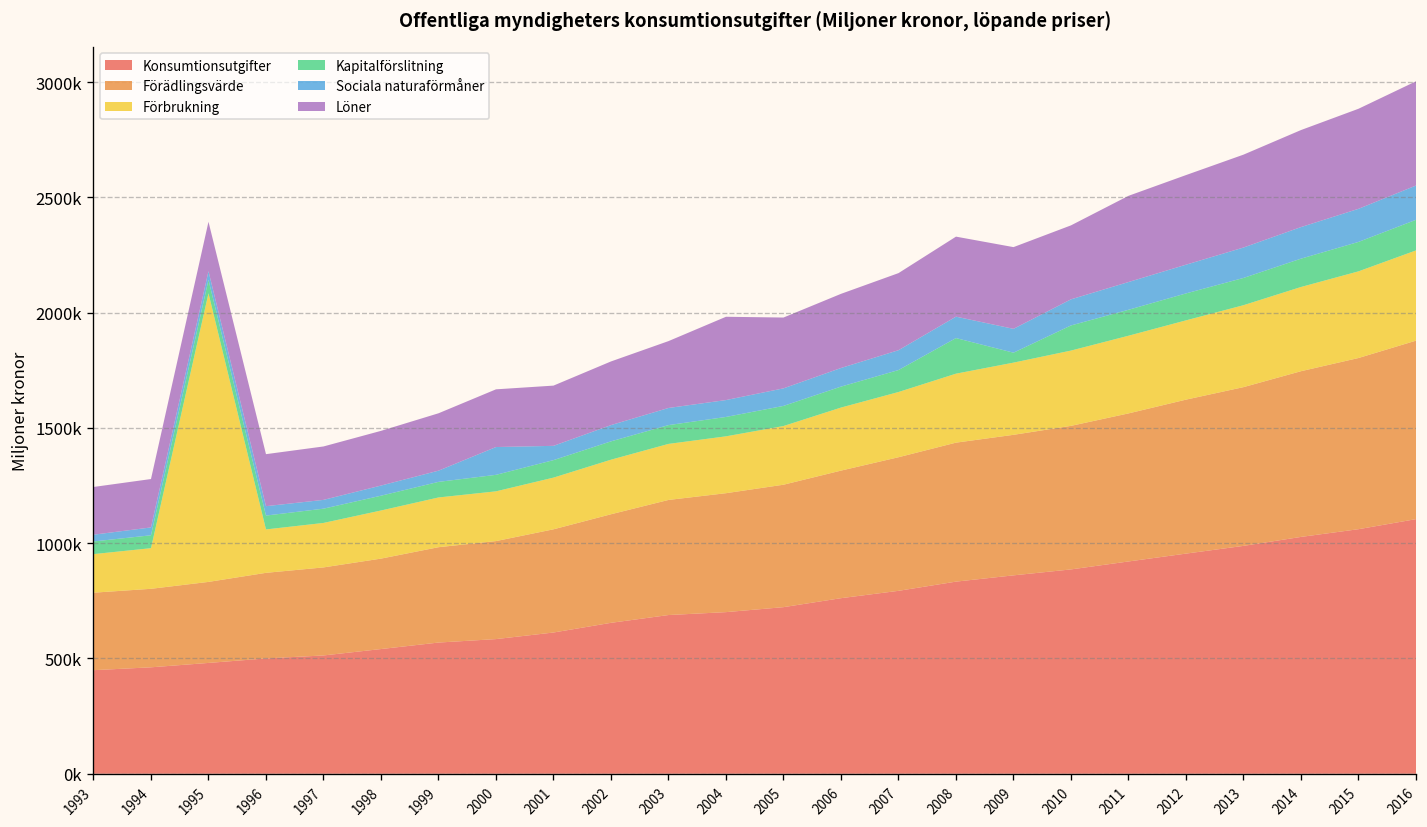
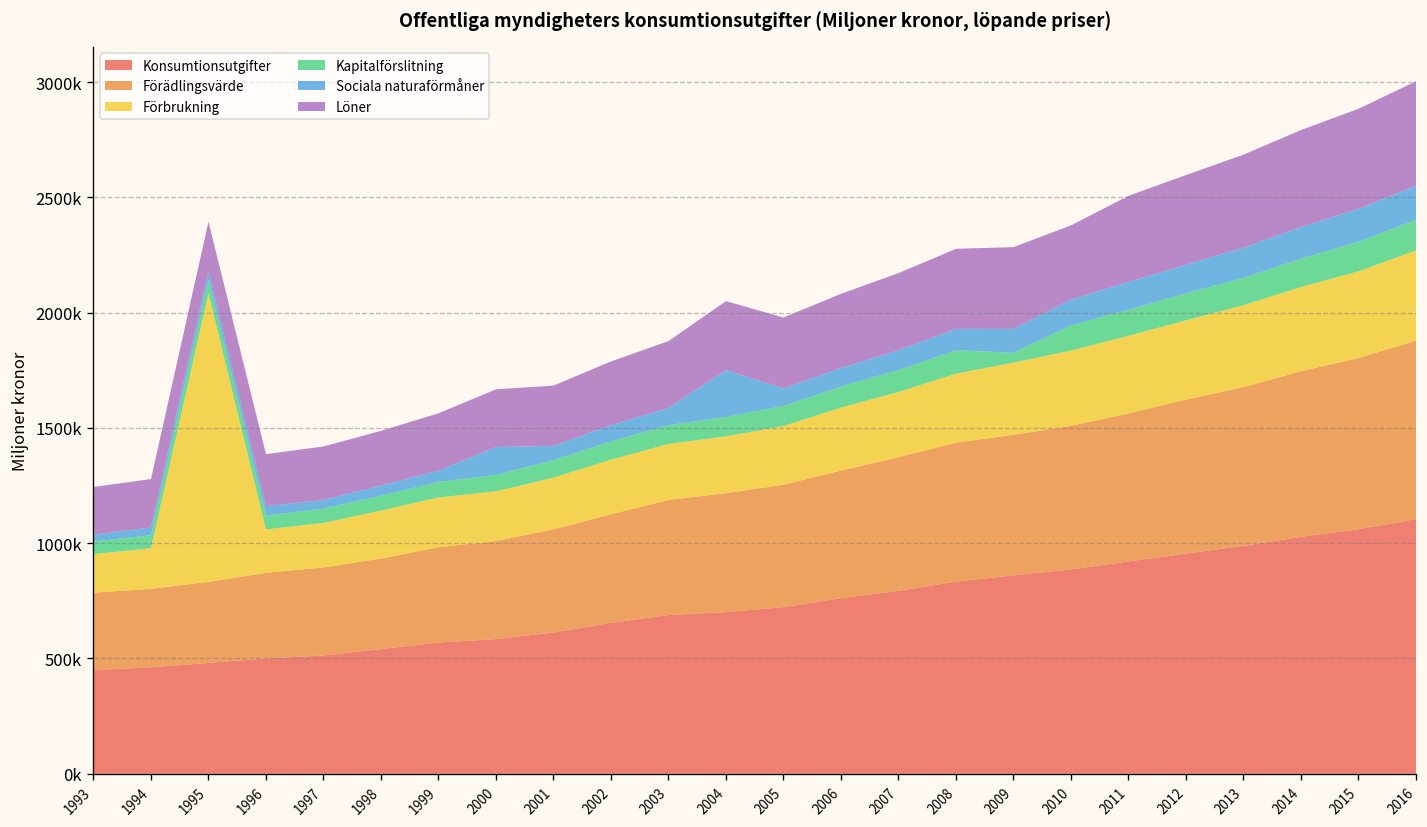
Sociala naturaförmåner, 2004: 70000 -> 200000
Löner, 2004: 360000 -> 300000
Kapitalförslitning, 2008: 150000 -> 100000
